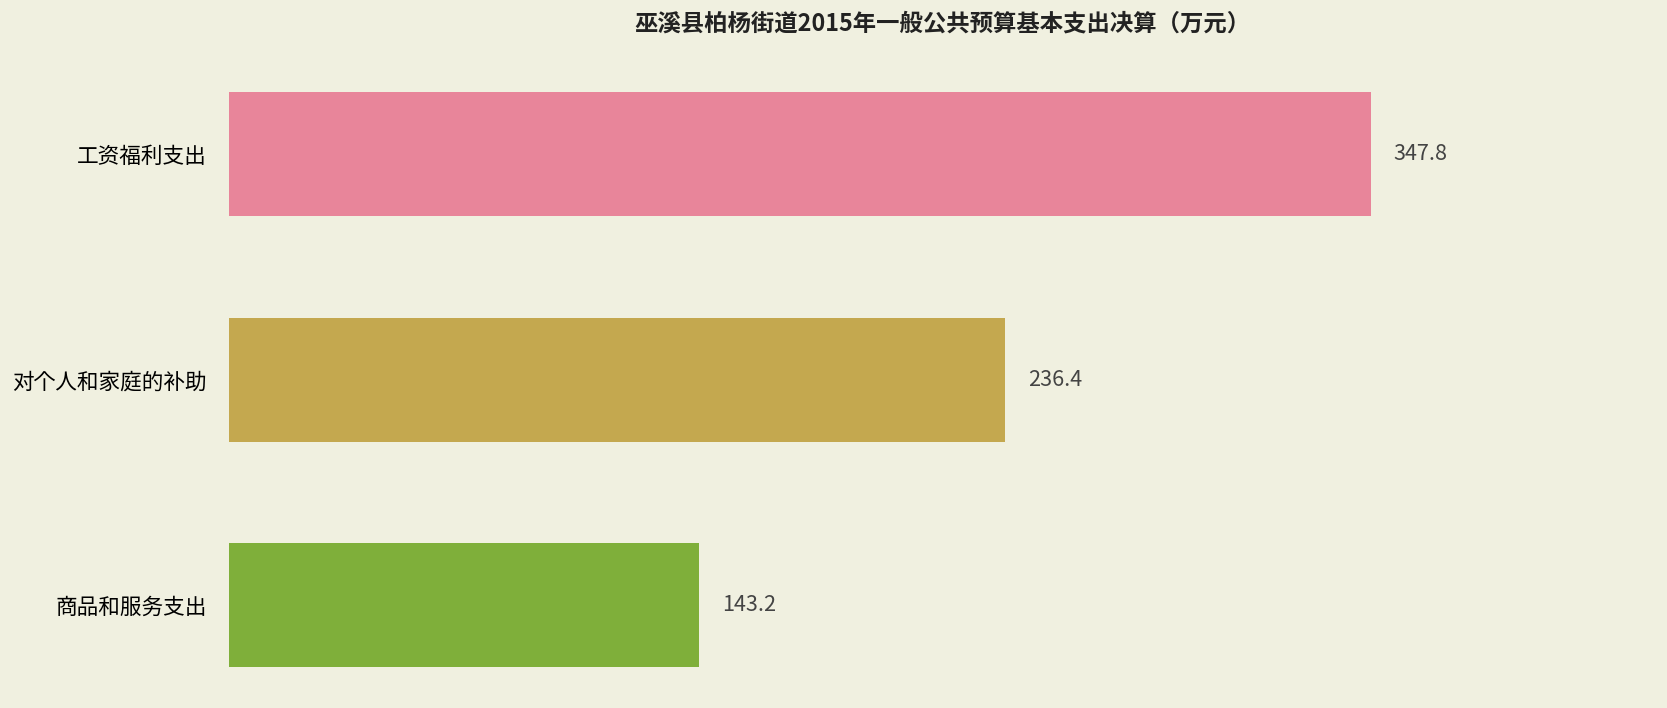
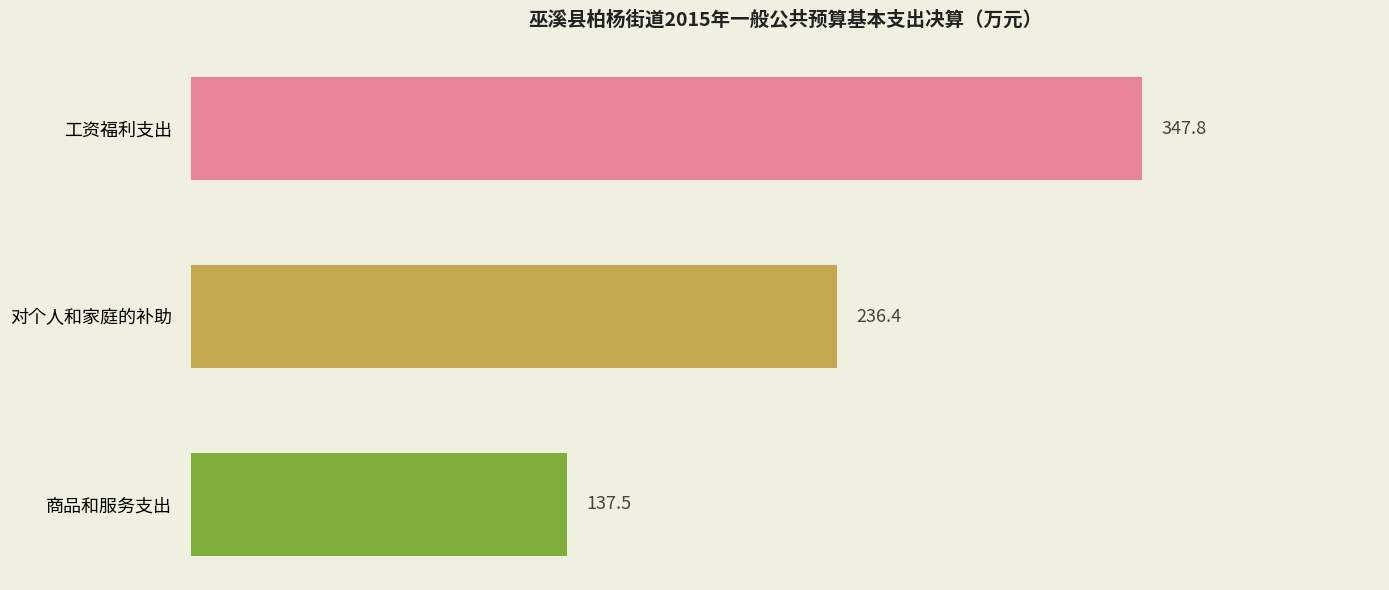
商品和服务支出: 143.2 -> 137.5
